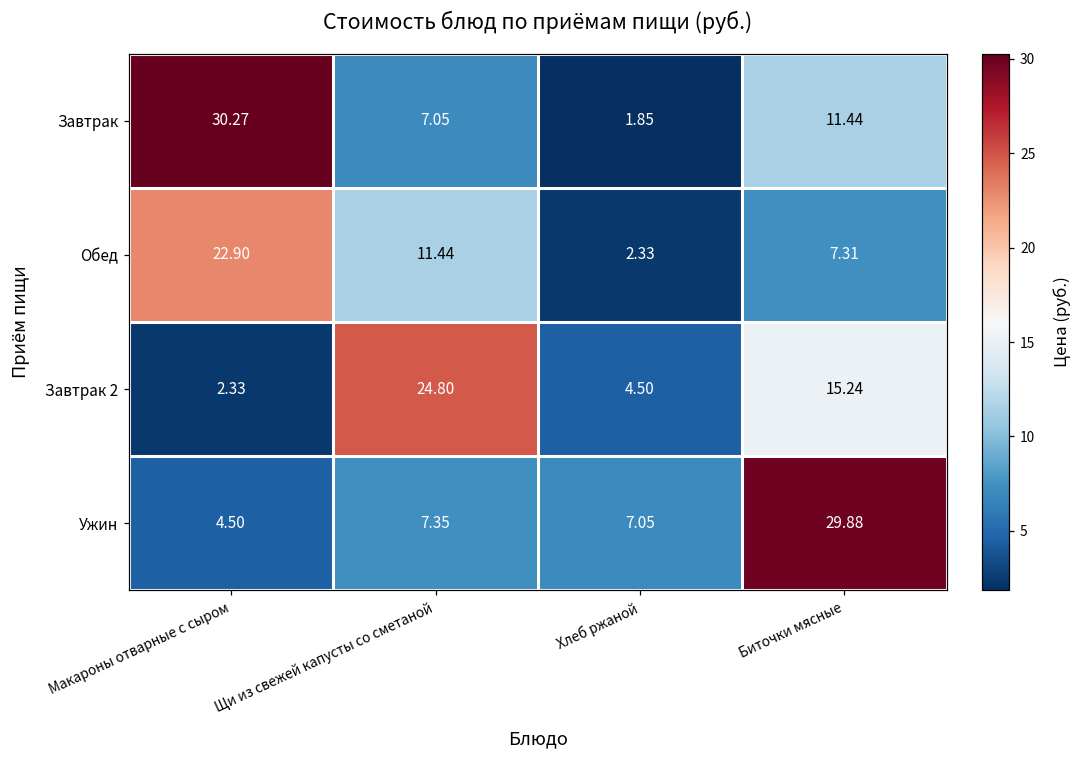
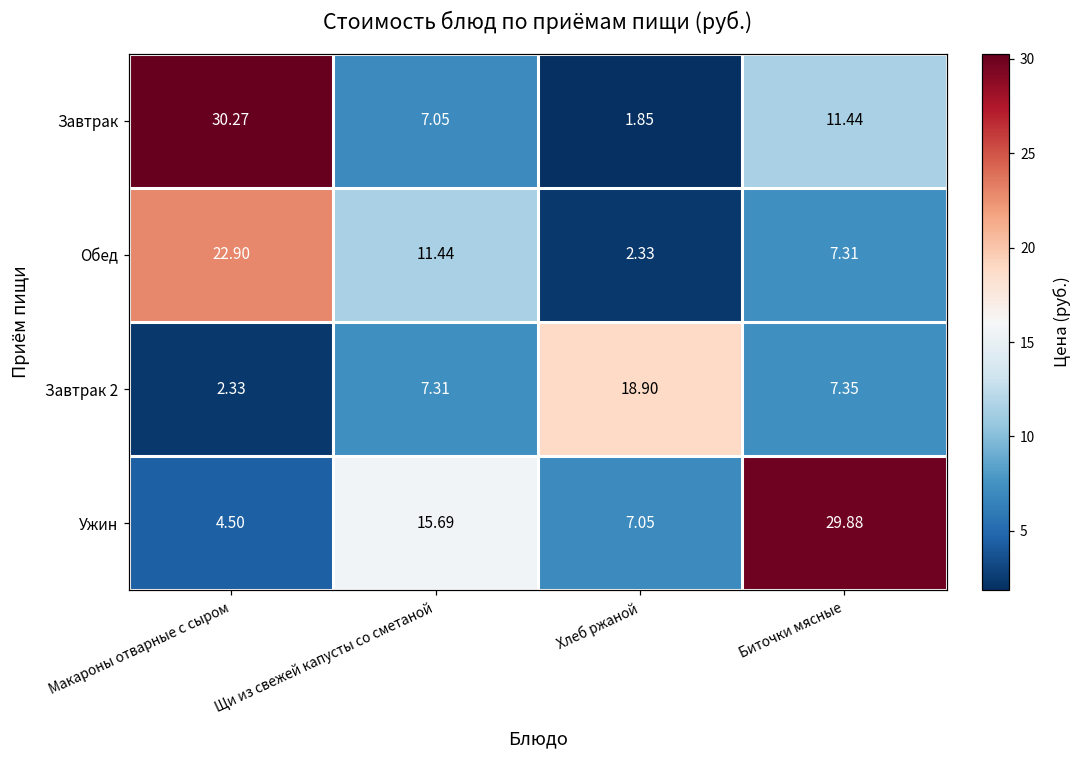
Завтрак 2, Щи из свежей капусты со сметаной: 24.80 -> 7.31
Завтрак 2, Хлеб ржаной: 4.50 -> 18.90
Завтрак 2, Биточки мясные: 15.24 -> 7.35
Ужин, Щи из свежей капусты со сметаной: 7.35 -> 15.69
